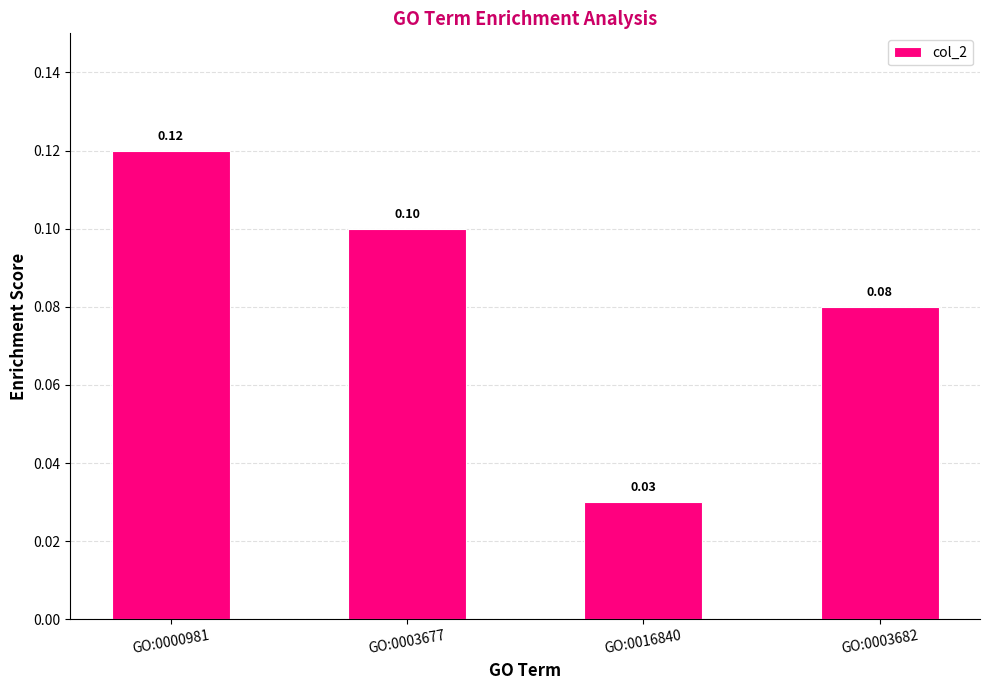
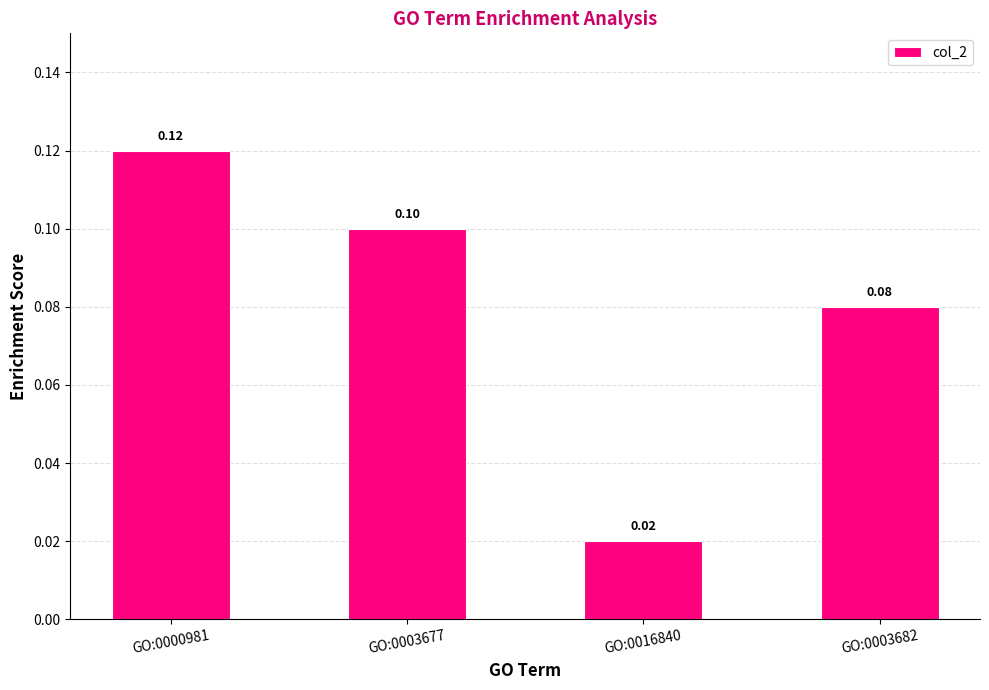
GO:0016840: 0.03 -> 0.02
